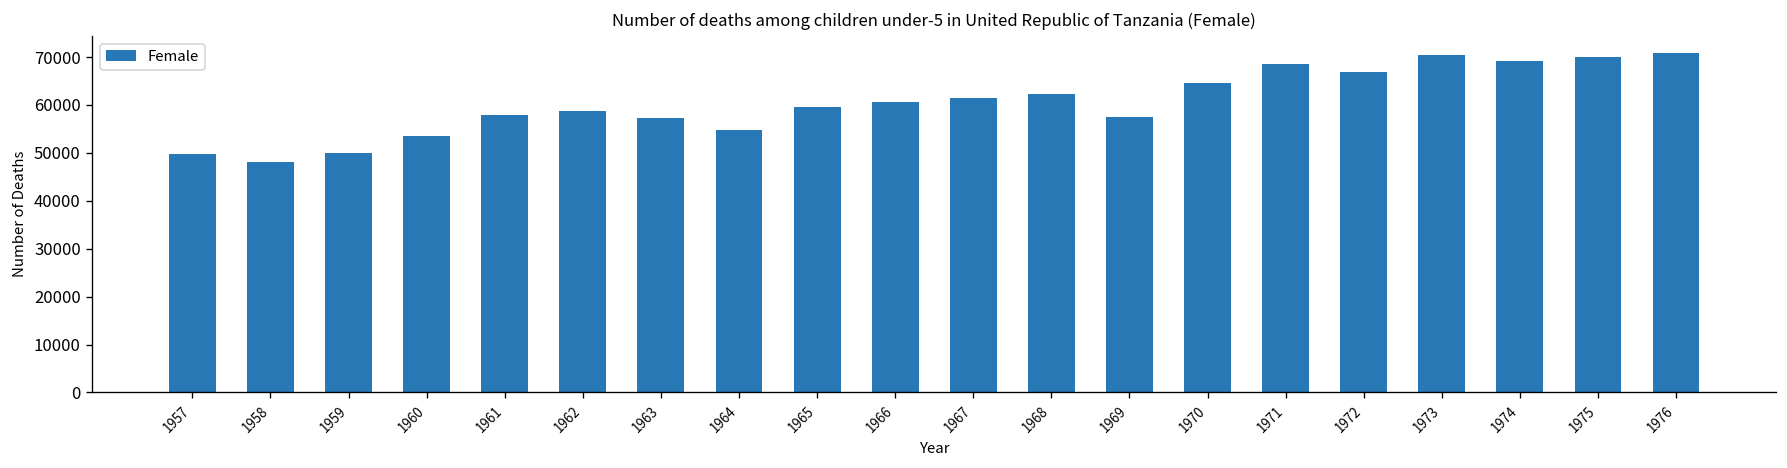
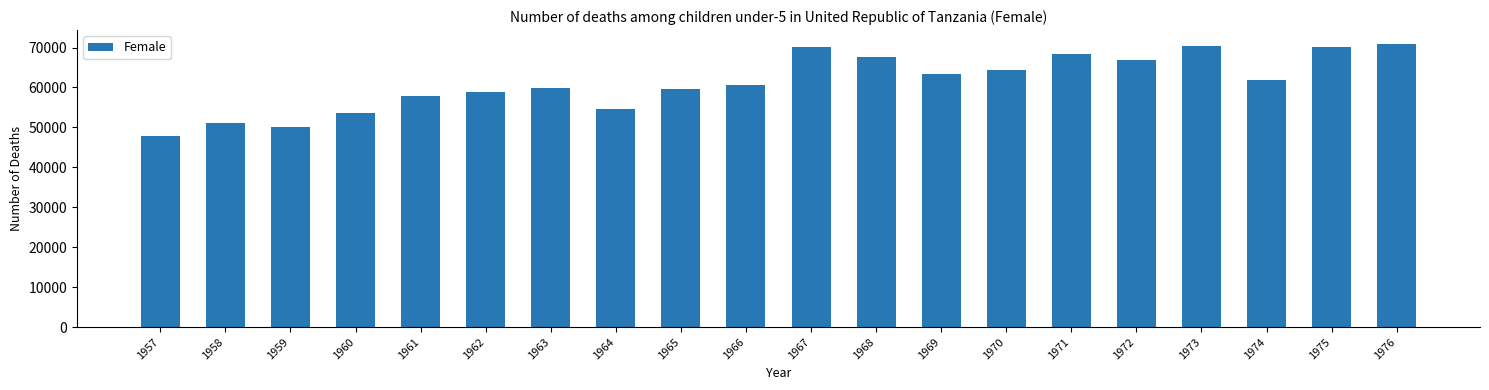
1957: 50000 -> 48000
1958: 48000 -> 51000
1963: 57000 -> 60000
1967: 61000 -> 70000
1968: 62000 -> 68000
1969: 57000 -> 63000
1974: 69000 -> 62000
